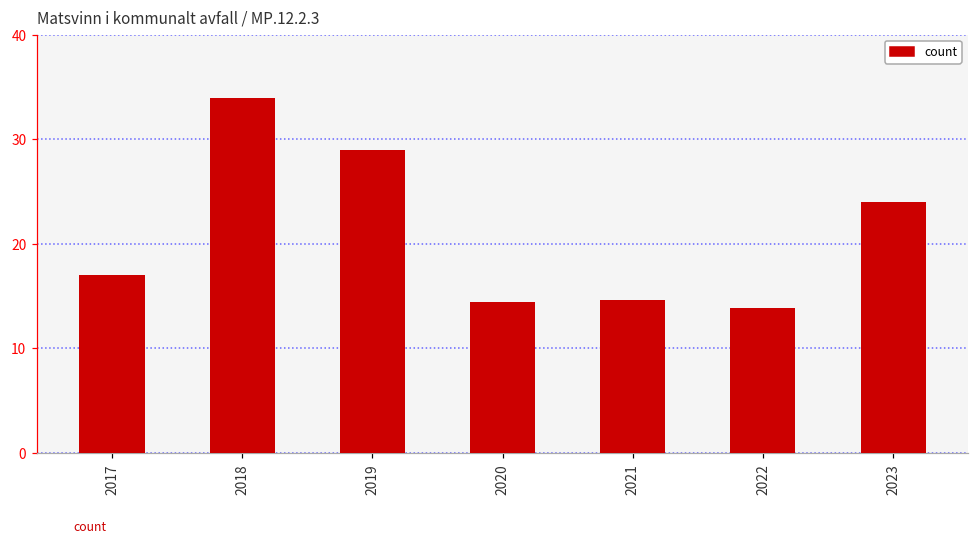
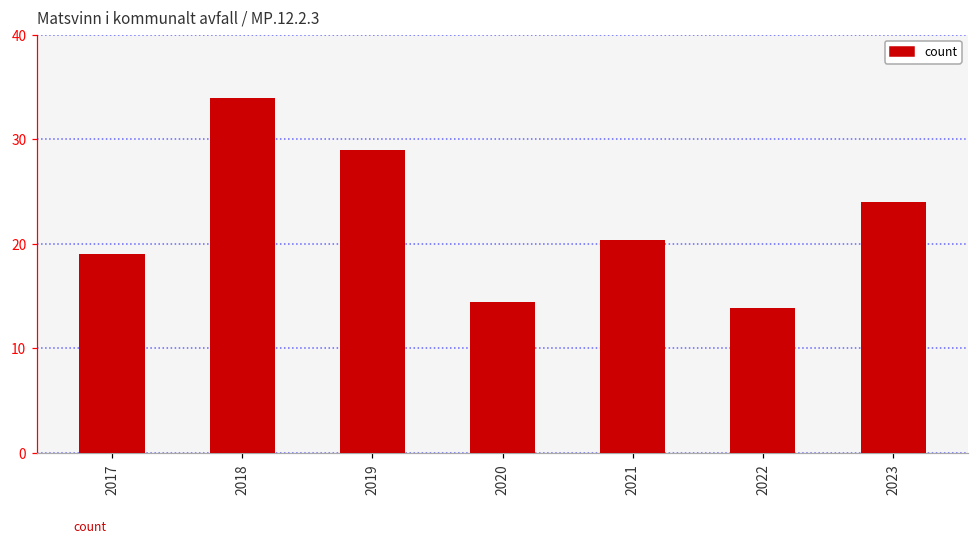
2017: 17 -> 19
2021: 15 -> 20
